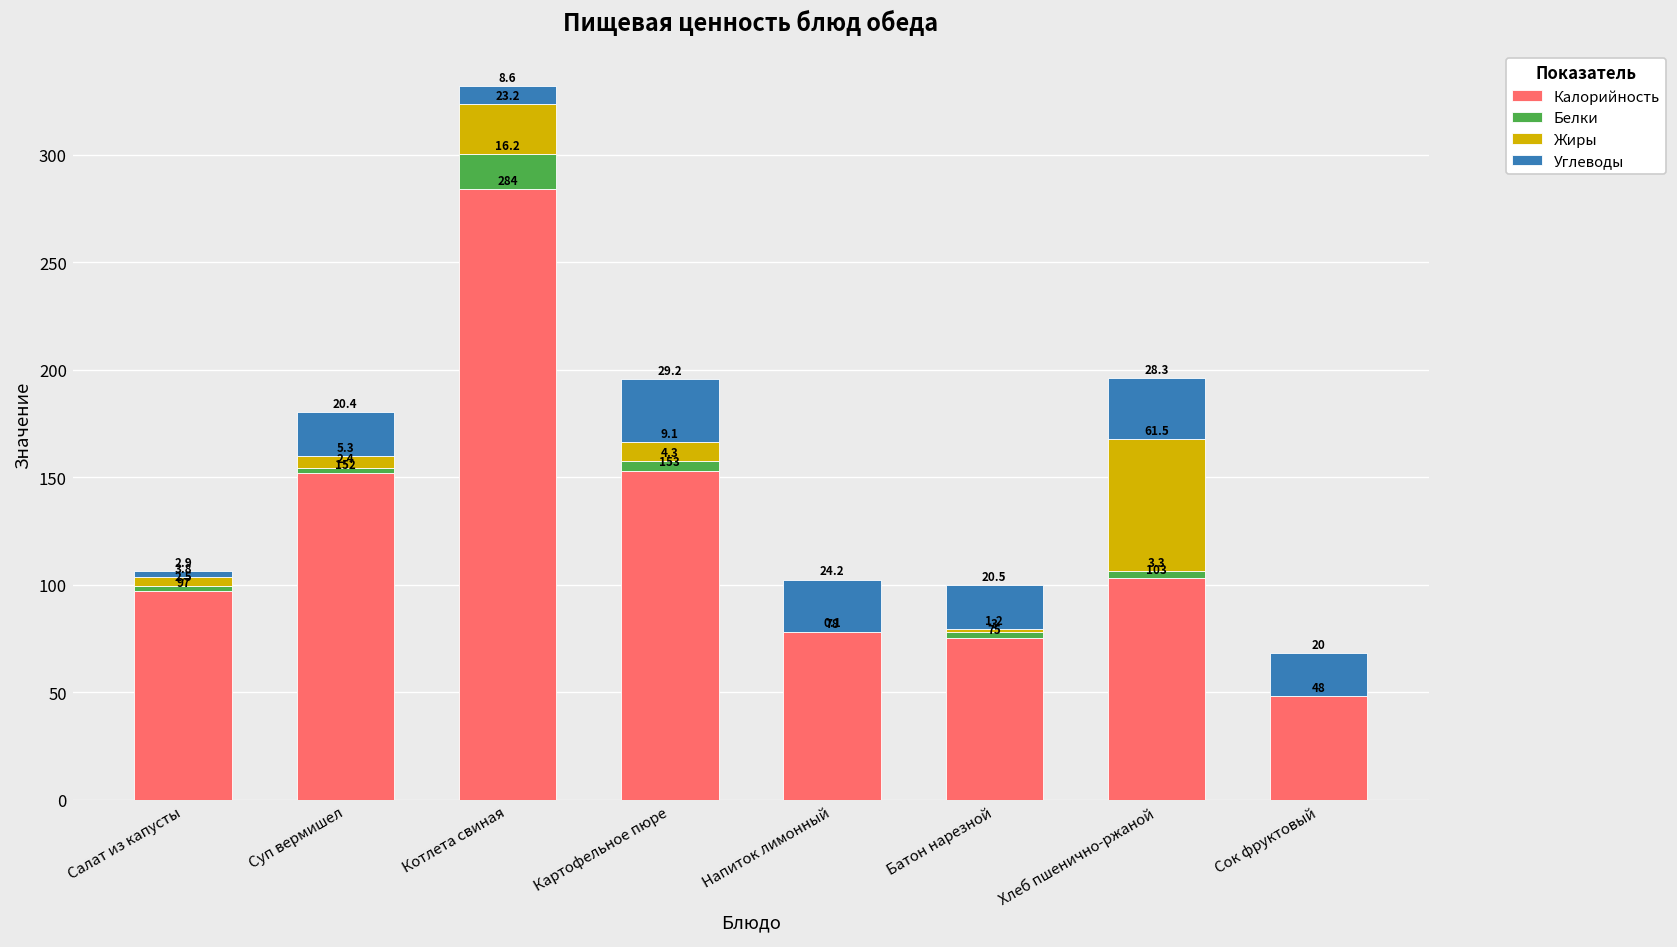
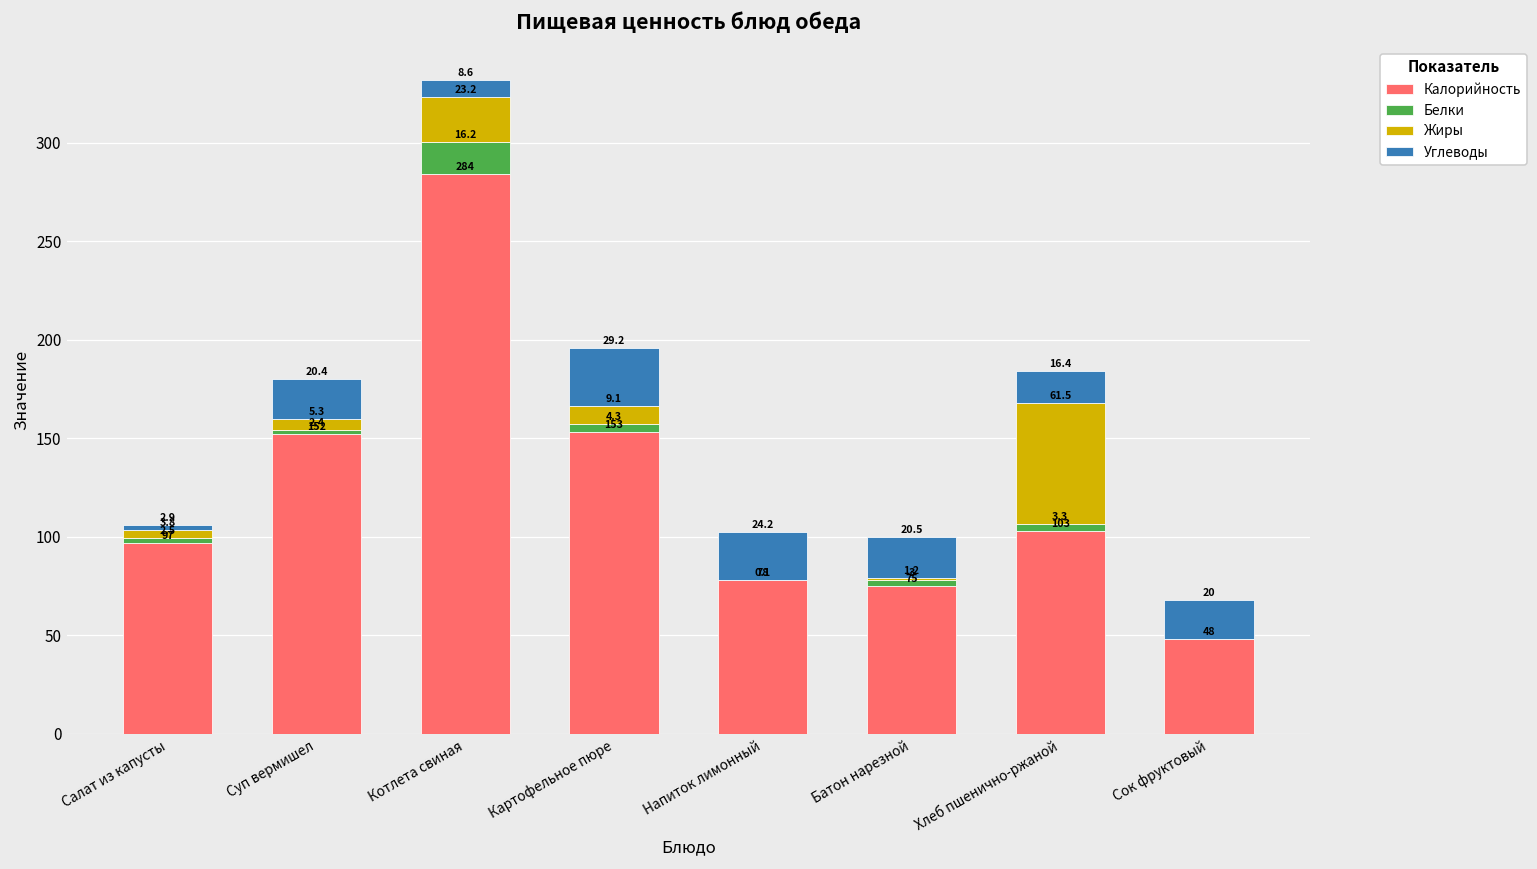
Углеводы, Хлеб пшенично-ржаной: 28.3 -> 16.4
